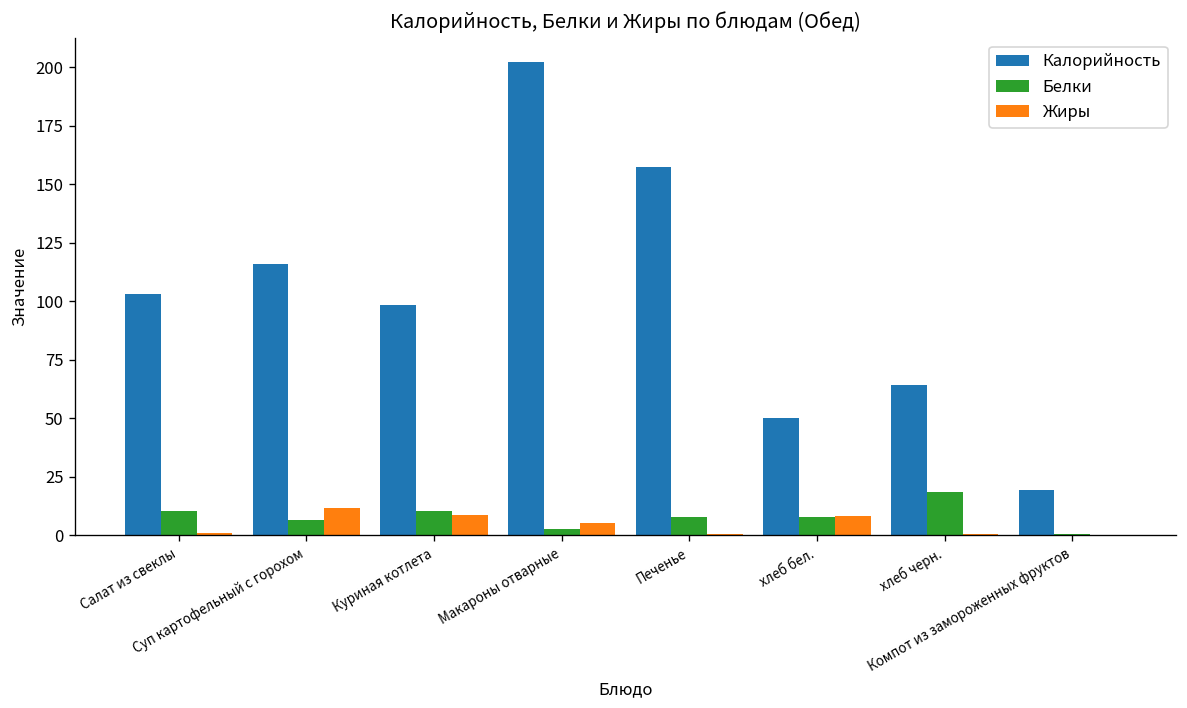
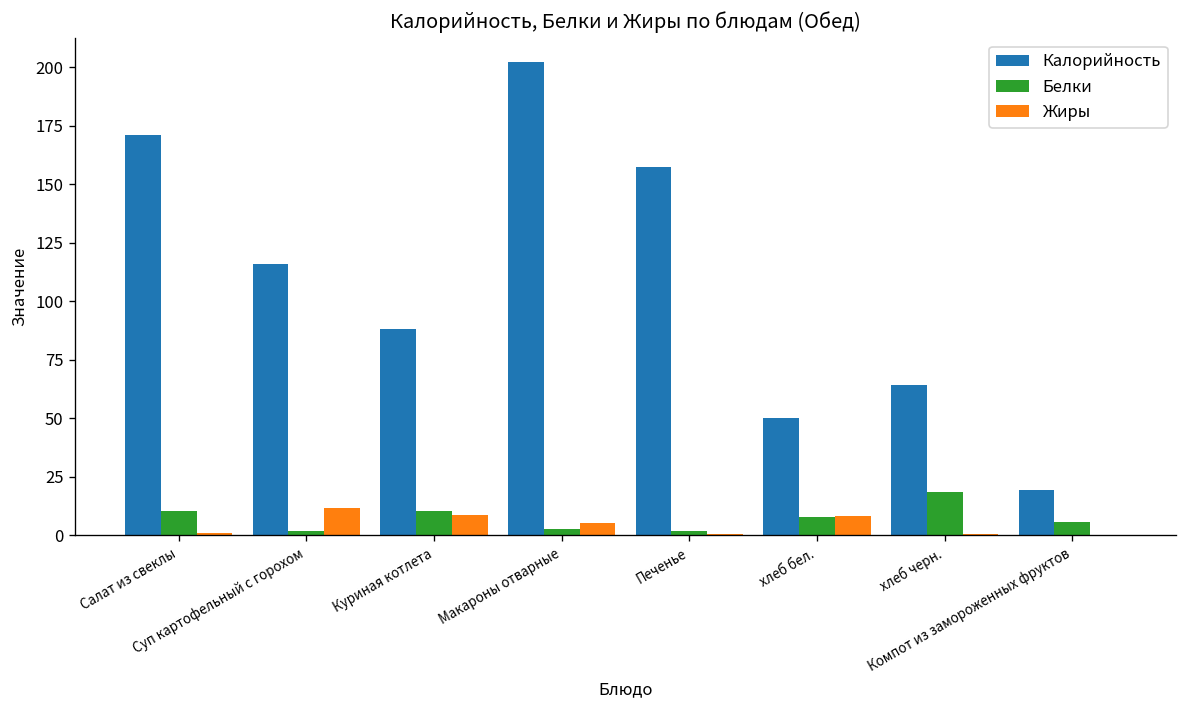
Калорийность, Салат из свеклы: 103 -> 171
Белки, Суп картофельный с горохом: 7 -> 2
Калорийность, Куриная котлета: 98 -> 88
Белки, Печенье: 8 -> 2
Белки, Компот из замороженных фруктов: 1 -> 6
